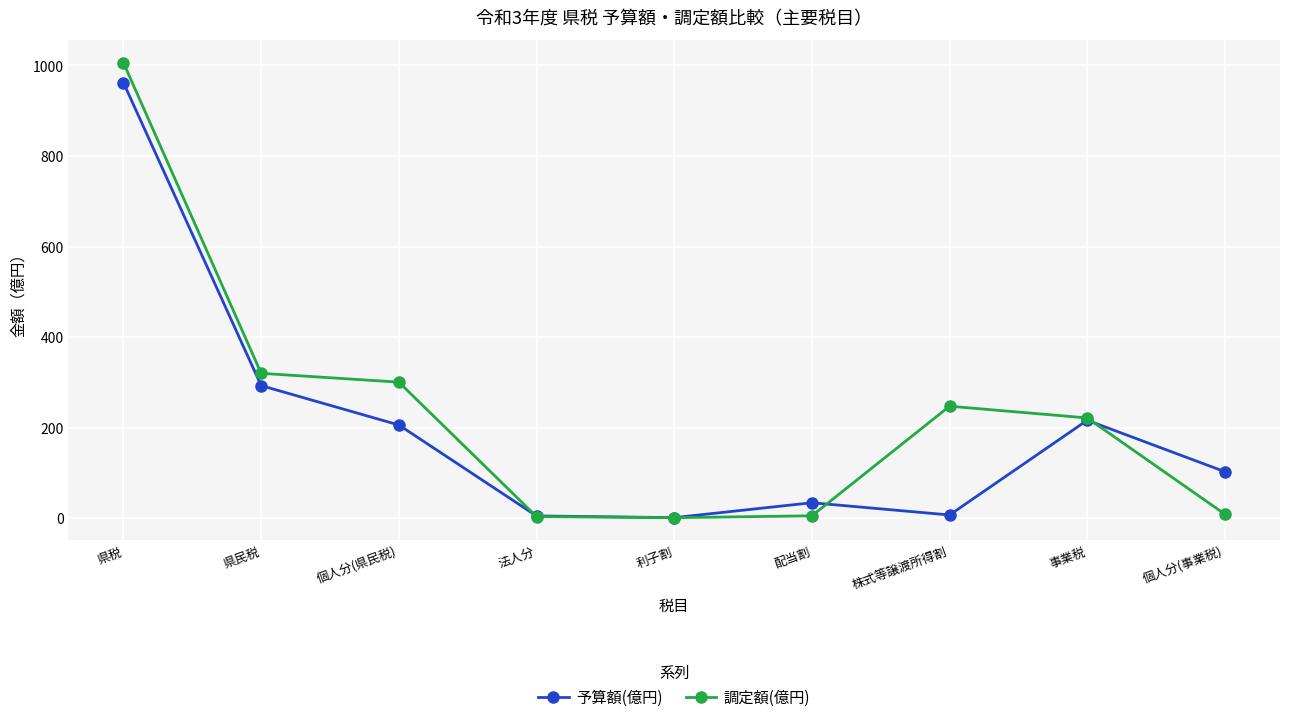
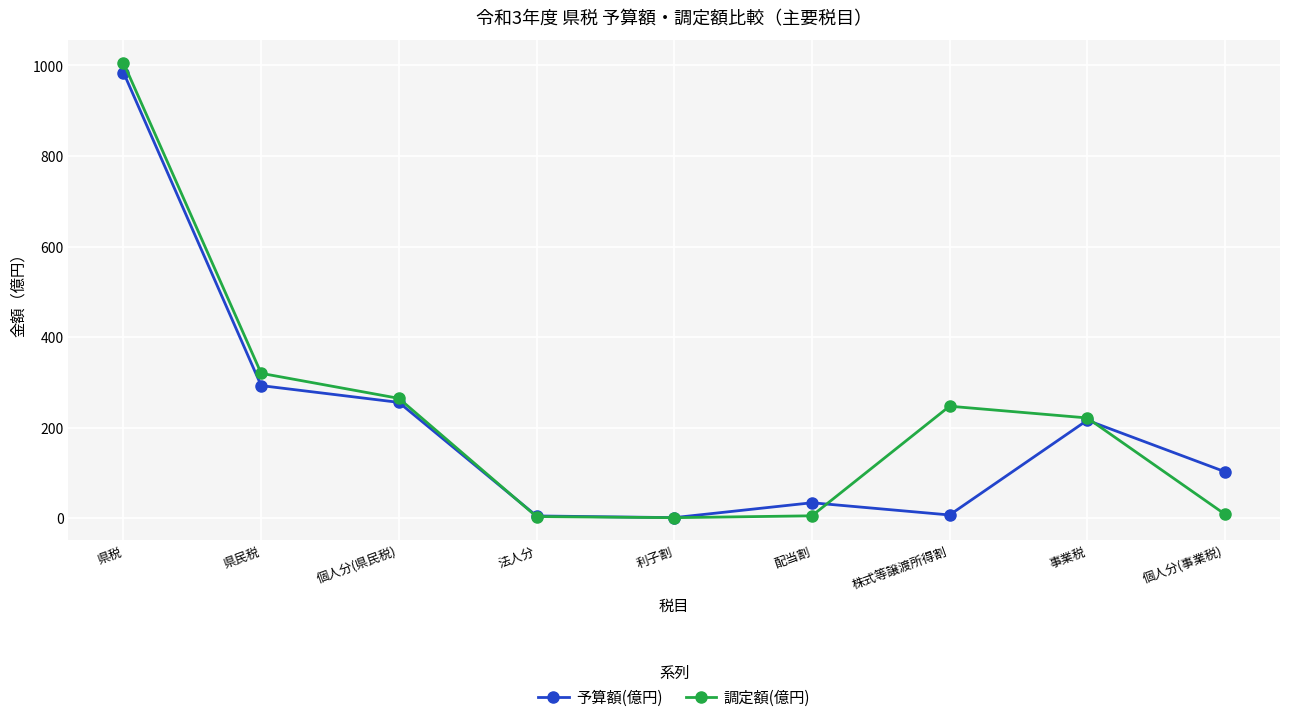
予算額(億円), 県税: 960 -> 980
予算額(億円), 個人分(県民税): 210 -> 260
調定額(億円), 個人分(県民税): 300 -> 260
